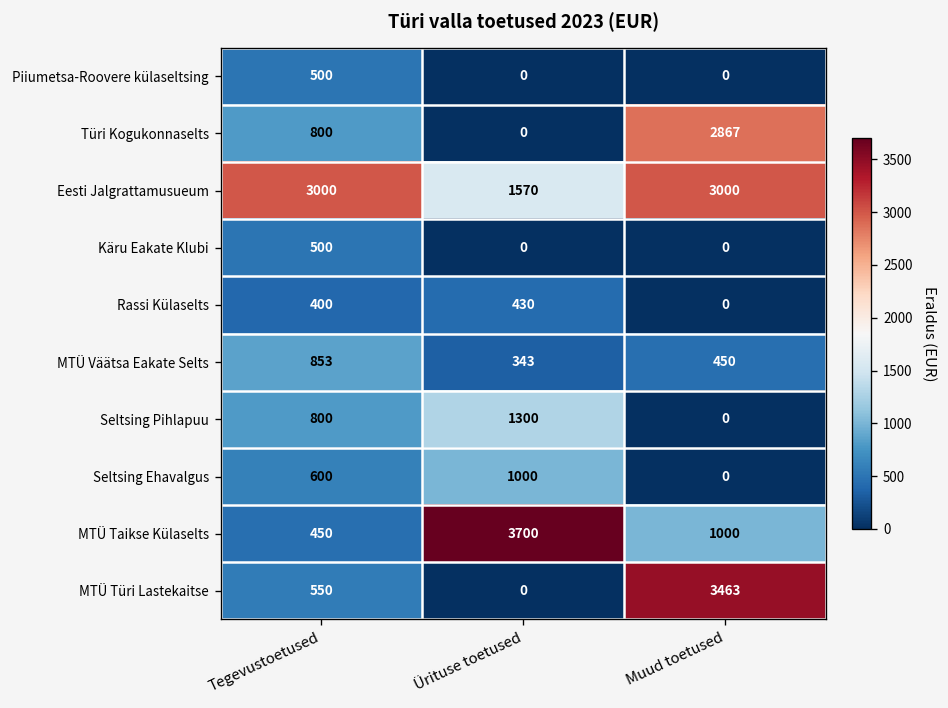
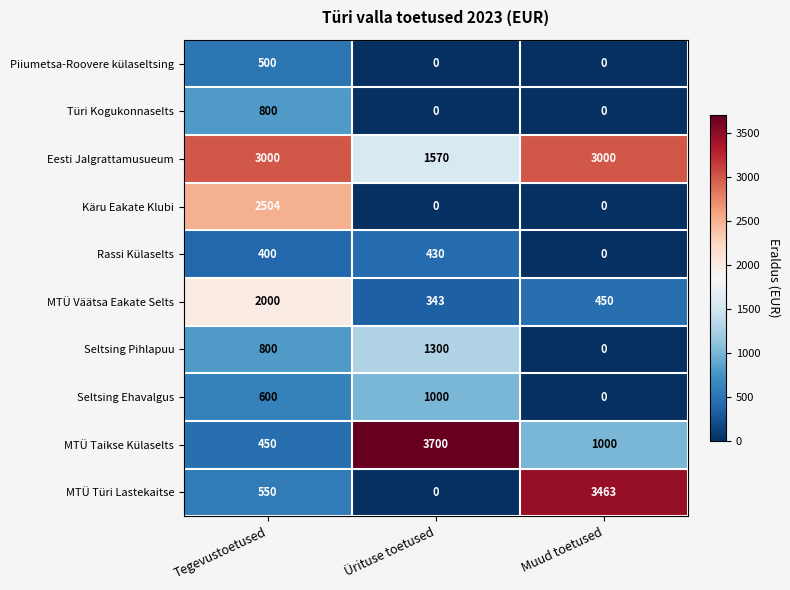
Türi Kogukonnaselts, Muud toetused: 2867 -> 0
Käru Eakate Klubi, Tegevustoetused: 500 -> 2504
MTÜ Väätsa Eakate Selts, Tegevustoetused: 853 -> 2000
